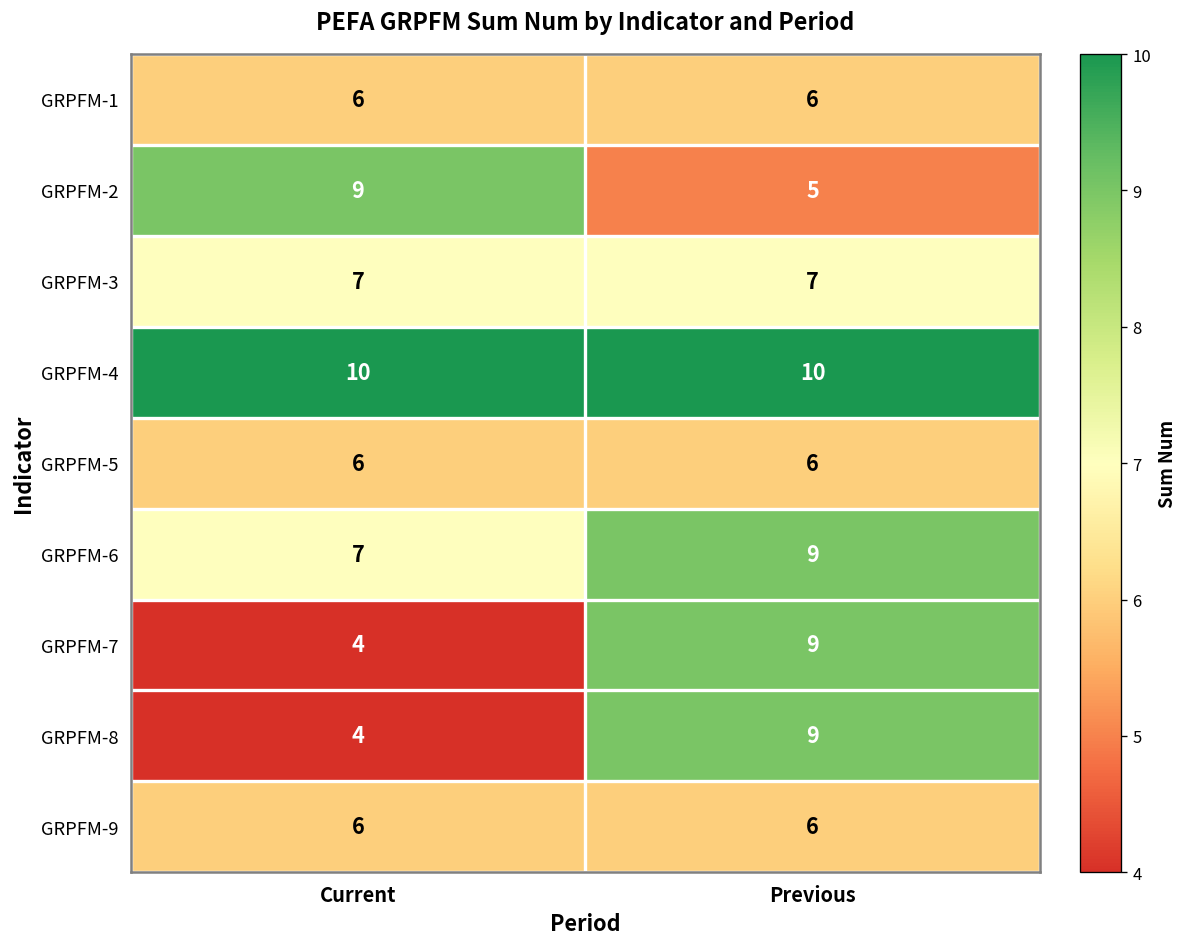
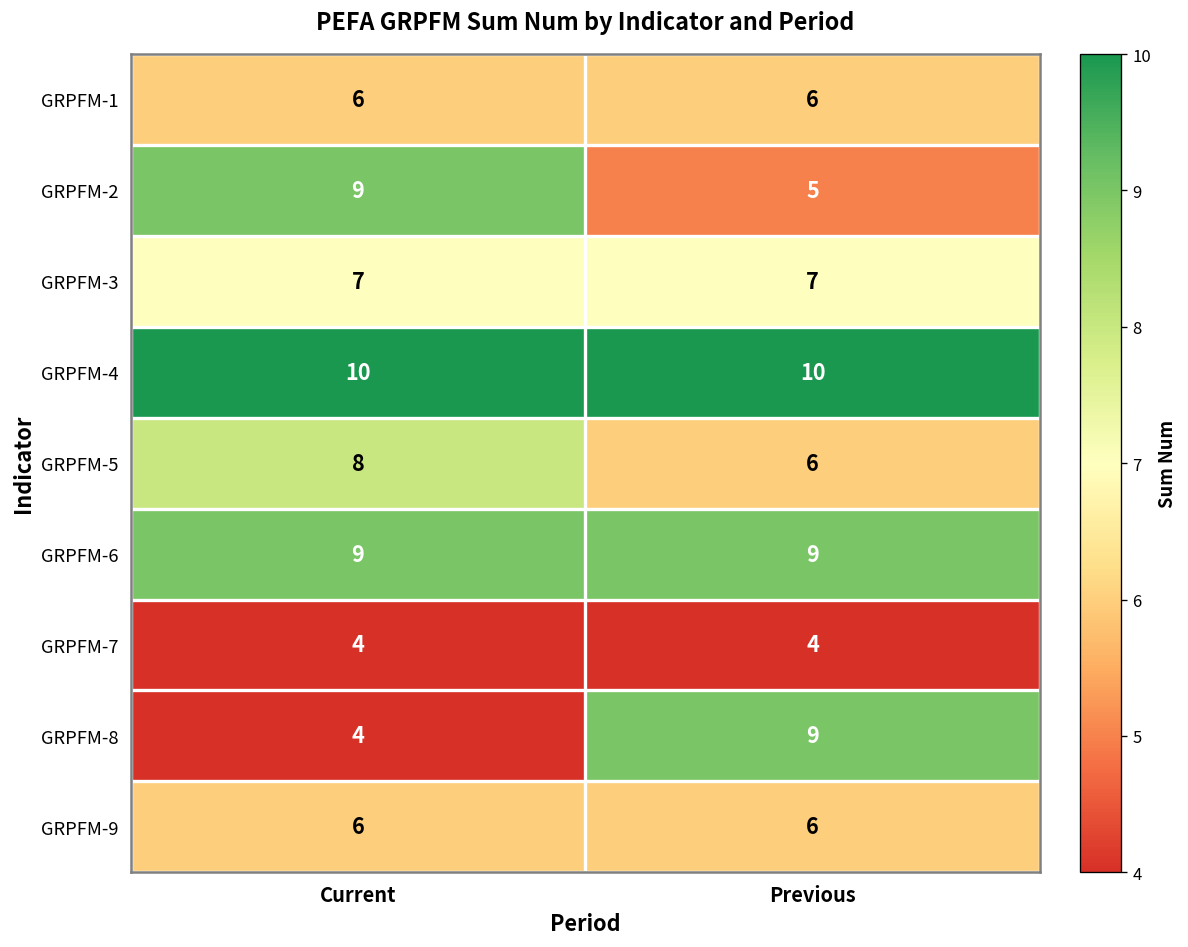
GRPFM-5, Current: 6 -> 8
GRPFM-6, Current: 7 -> 9
GRPFM-7, Previous: 9 -> 4
